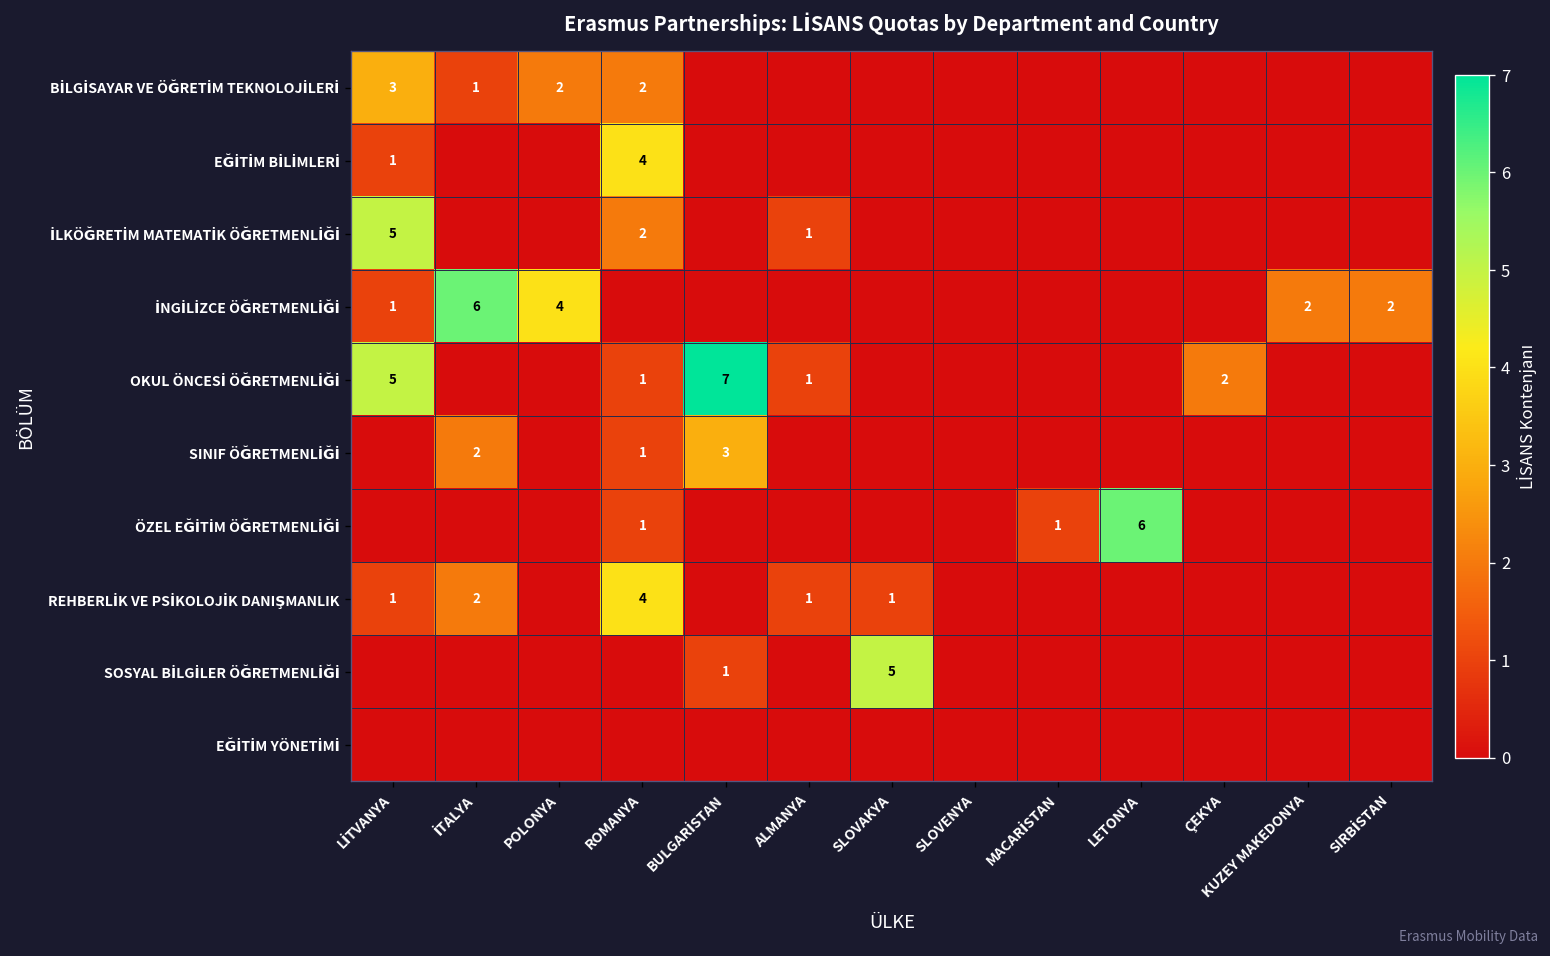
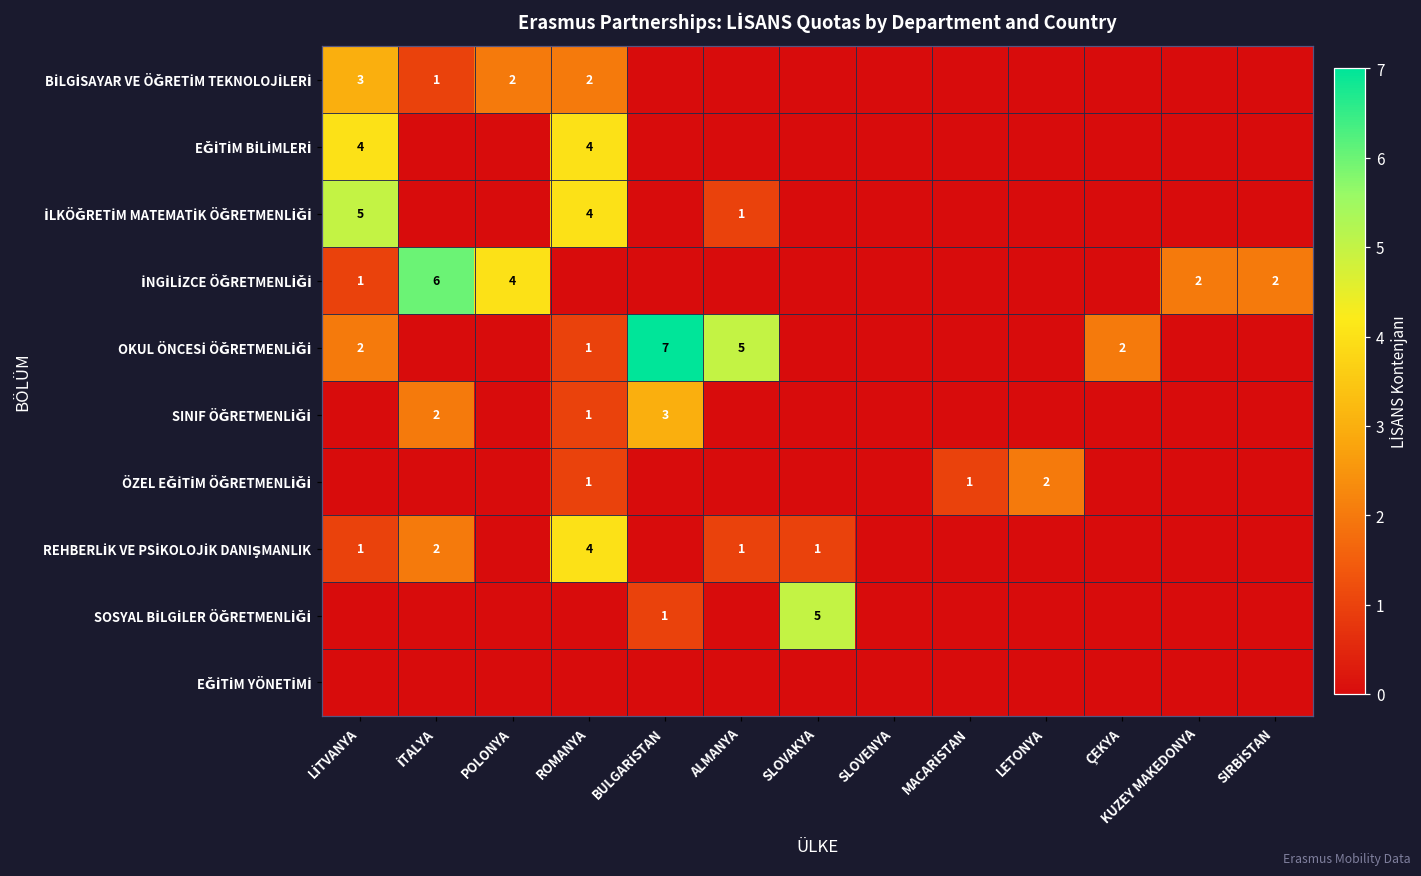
EĞİTİM BİLİMLERİ, LİTVANYA: 1 -> 4
İLKÖĞRETİM MATEMATİK ÖĞRETMENLİĞİ, ROMANYA: 2 -> 4
OKUL ÖNCESİ ÖĞRETMENLİĞİ, LİTVANYA: 5 -> 2
OKUL ÖNCESİ ÖĞRETMENLİĞİ, ALMANYA: 1 -> 5
ÖZEL EĞİTİM ÖĞRETMENLİĞİ, LETONYA: 6 -> 2
